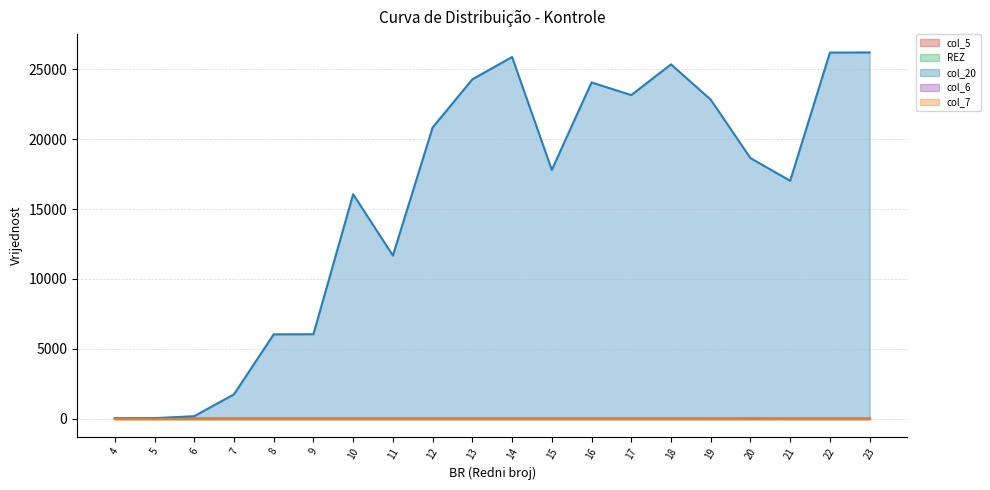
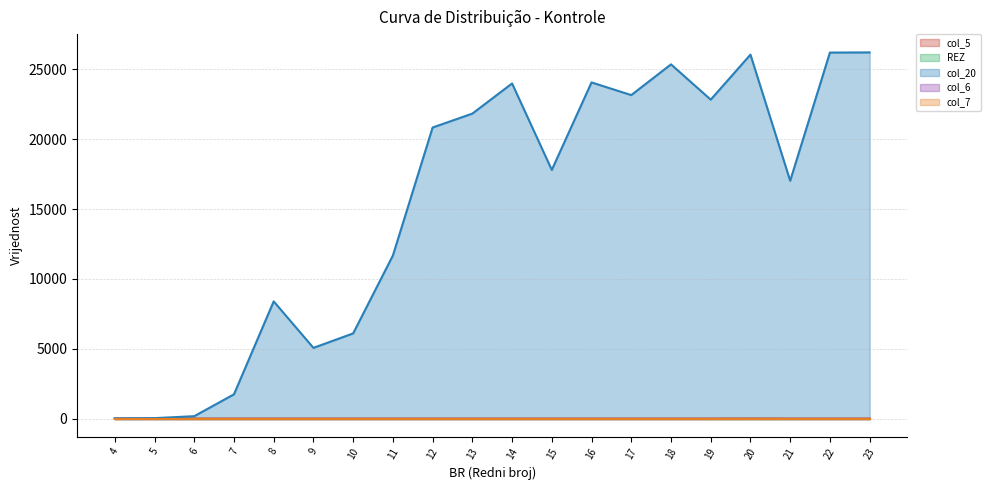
col_20, 8: 6000 -> 8400
col_20, 9: 6000 -> 5100
col_20, 10: 16100 -> 6100
col_20, 13: 24300 -> 21800
col_20, 14: 25900 -> 24000
col_20, 20: 18600 -> 26000
